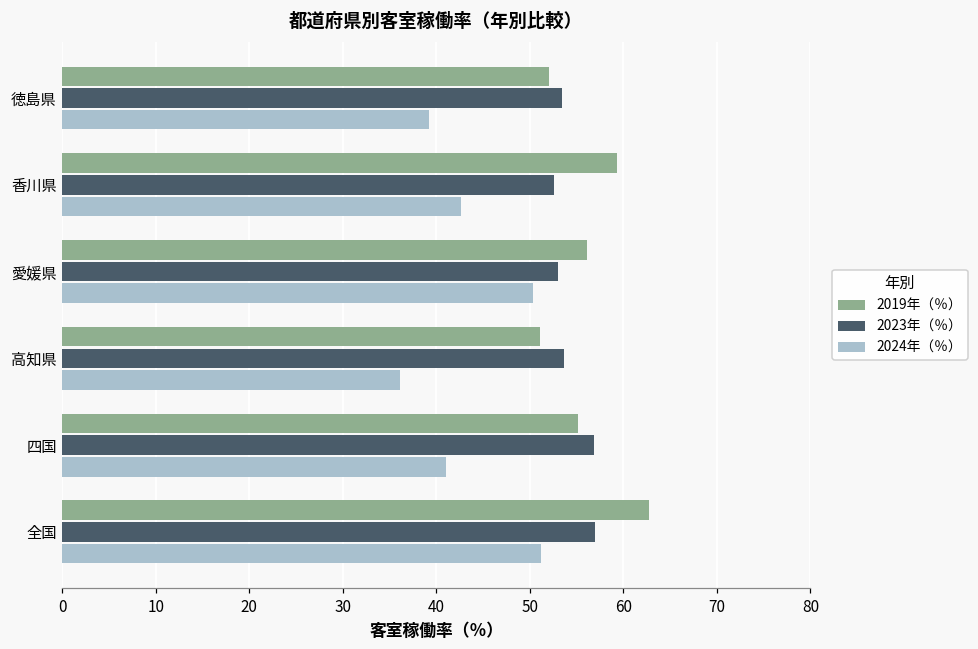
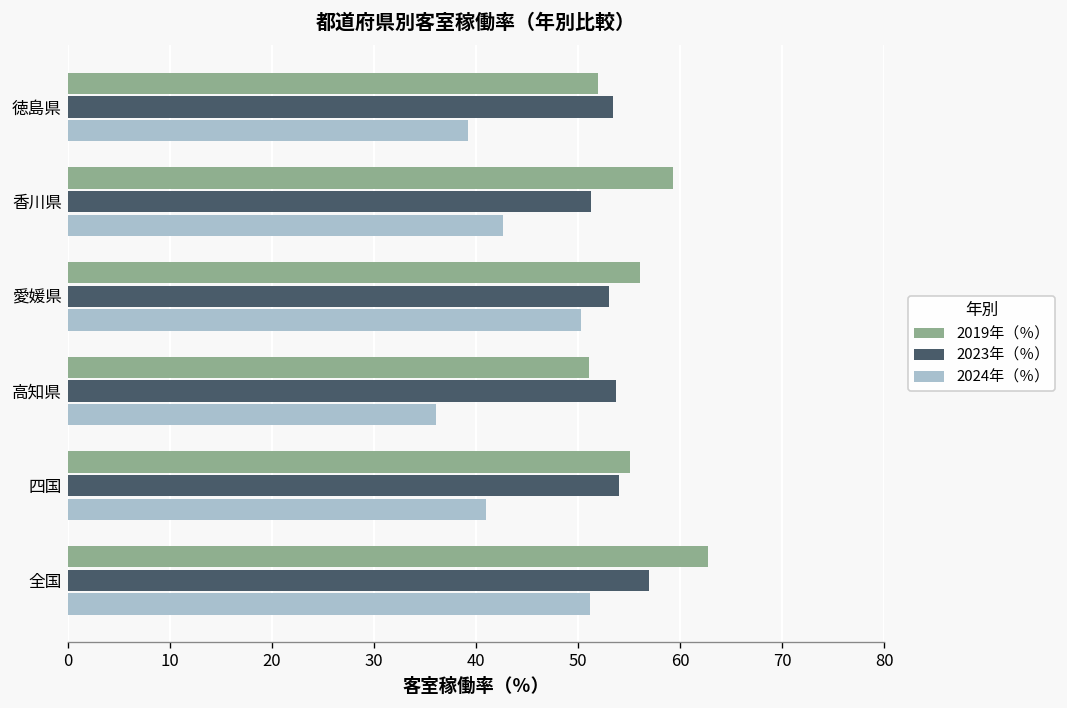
2023年（％）, 香川県: 53 -> 51
2023年（％）, 四国: 57 -> 54
